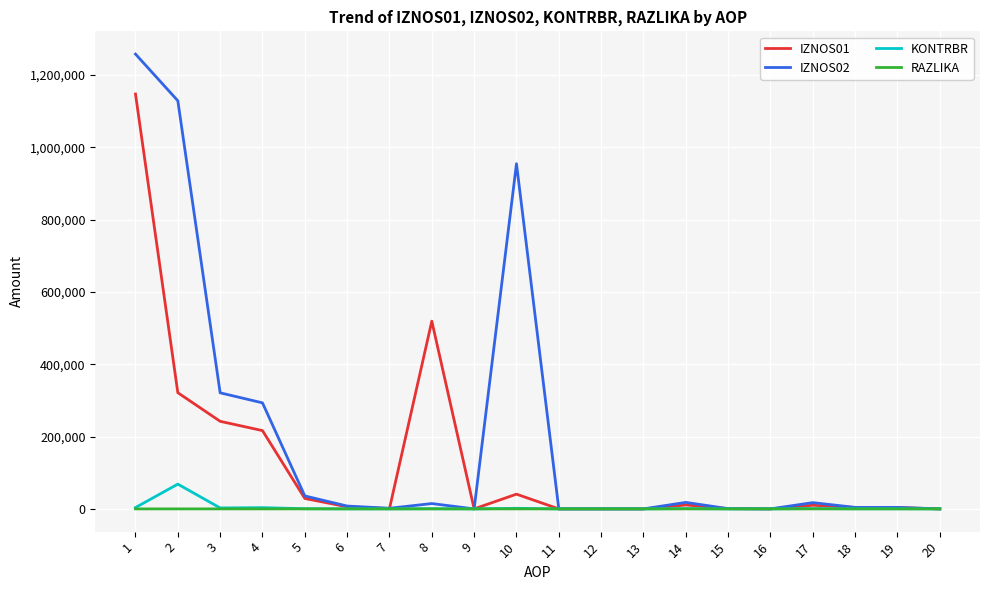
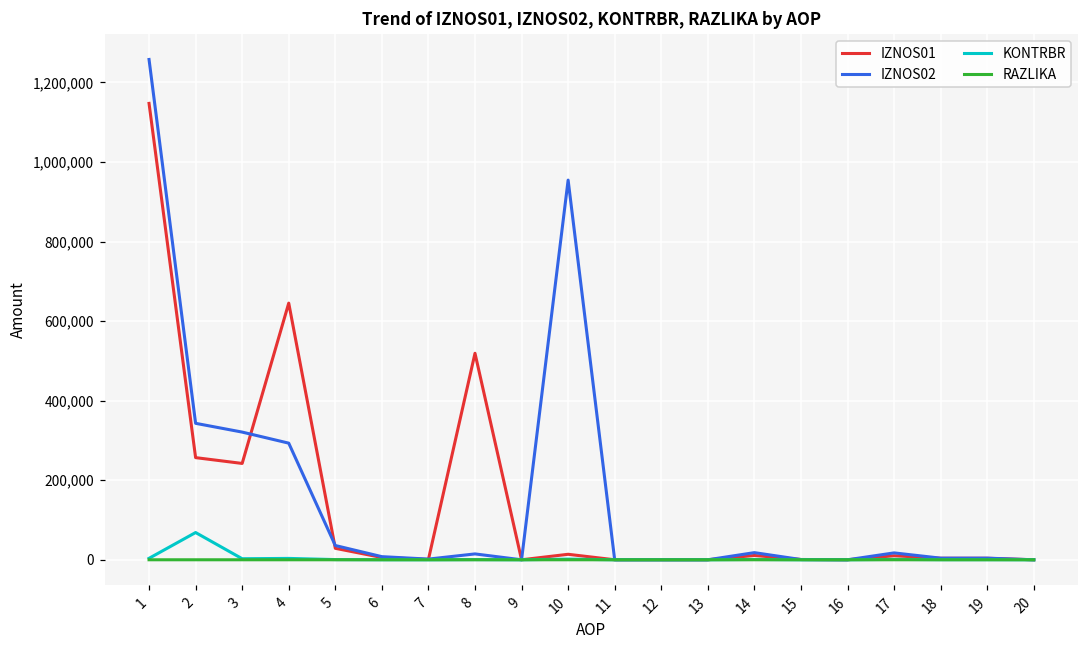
IZNOS01, 2: 320,000 -> 260,000
IZNOS02, 2: 1,130,000 -> 340,000
IZNOS01, 4: 220,000 -> 650,000
IZNOS01, 10: 40,000 -> 10,000
